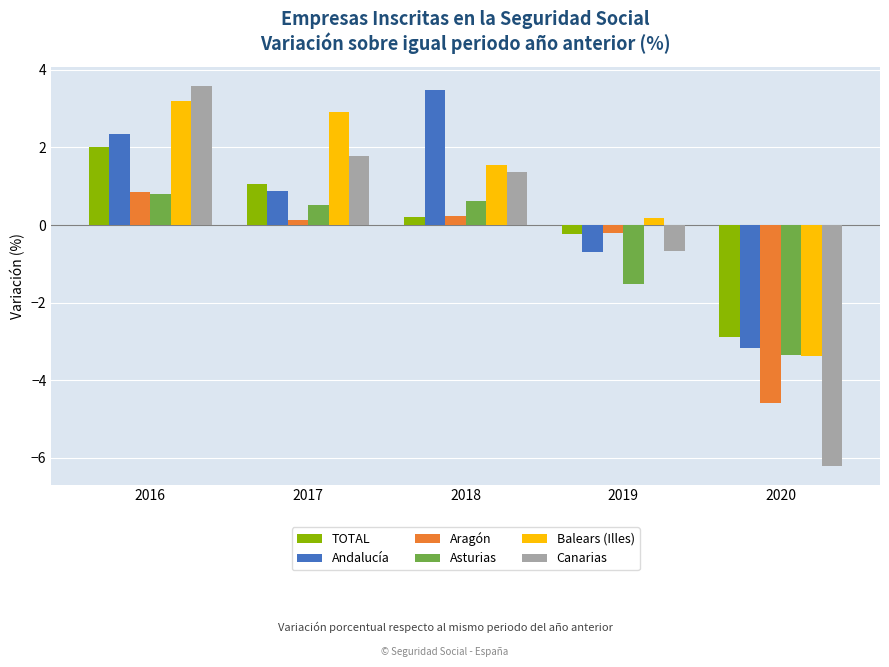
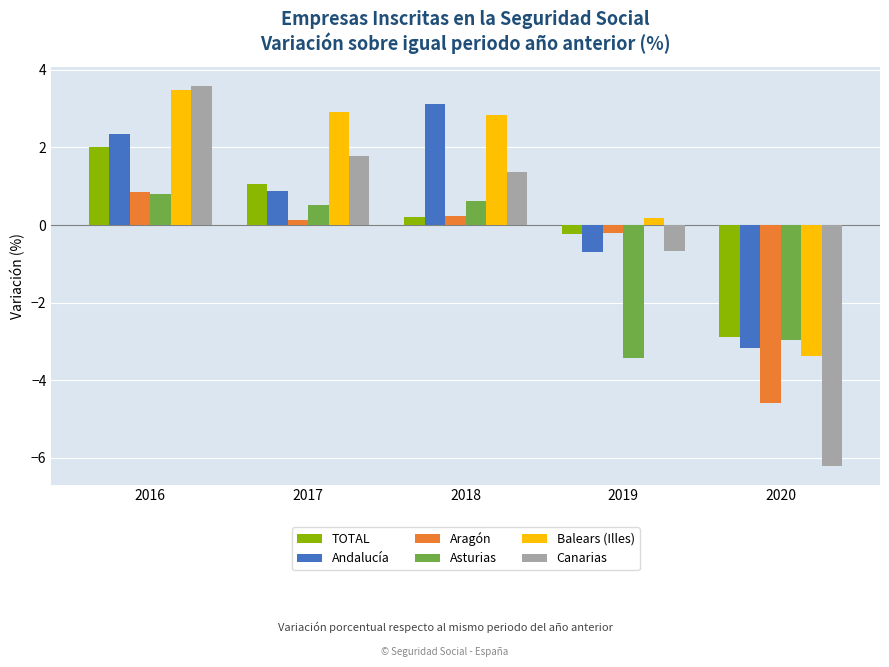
Balears (Illes), 2016: 3.2 -> 3.5
Andalucía, 2018: 3.5 -> 3.1
Balears (Illes), 2018: 1.5 -> 2.8
Asturias, 2019: -1.5 -> -3.4
Asturias, 2020: -3.3 -> -3.0
